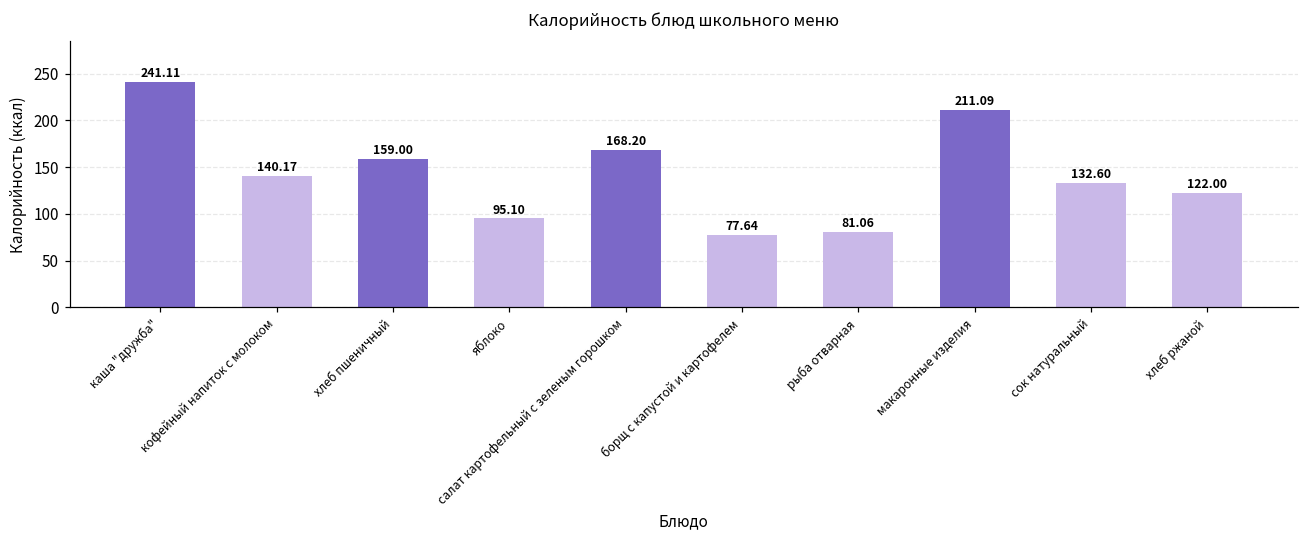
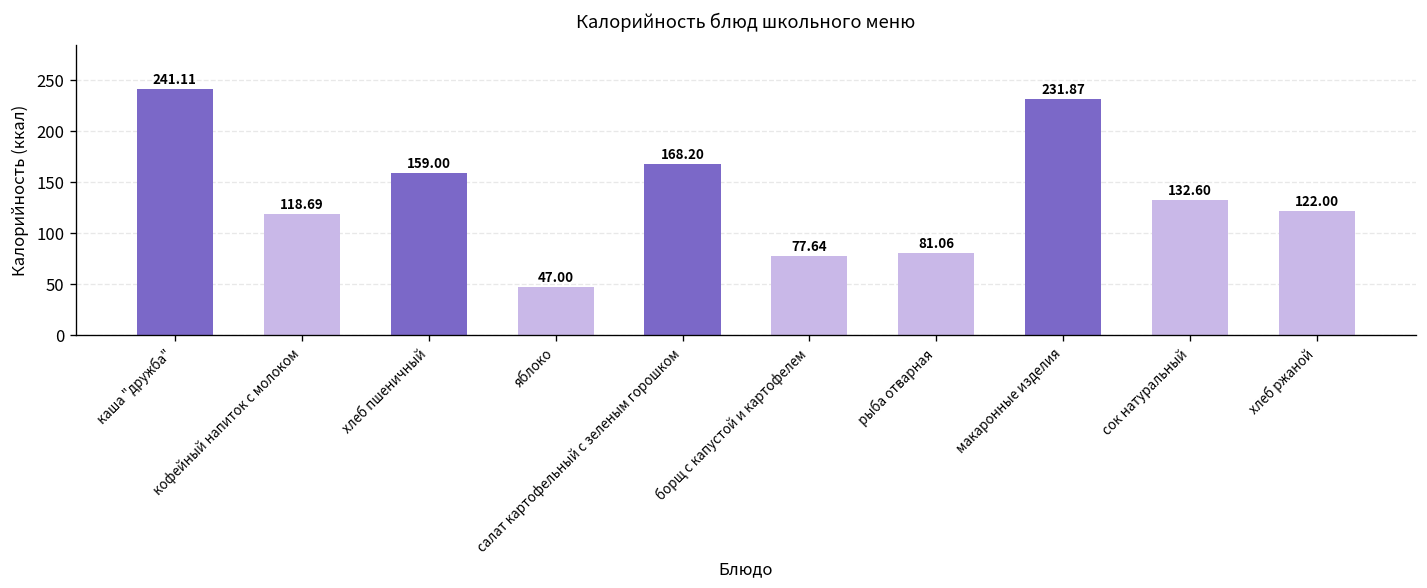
кофейный напиток с молоком: 140.17 -> 118.69
яблоко: 95.10 -> 47.00
макаронные изделия: 211.09 -> 231.87
